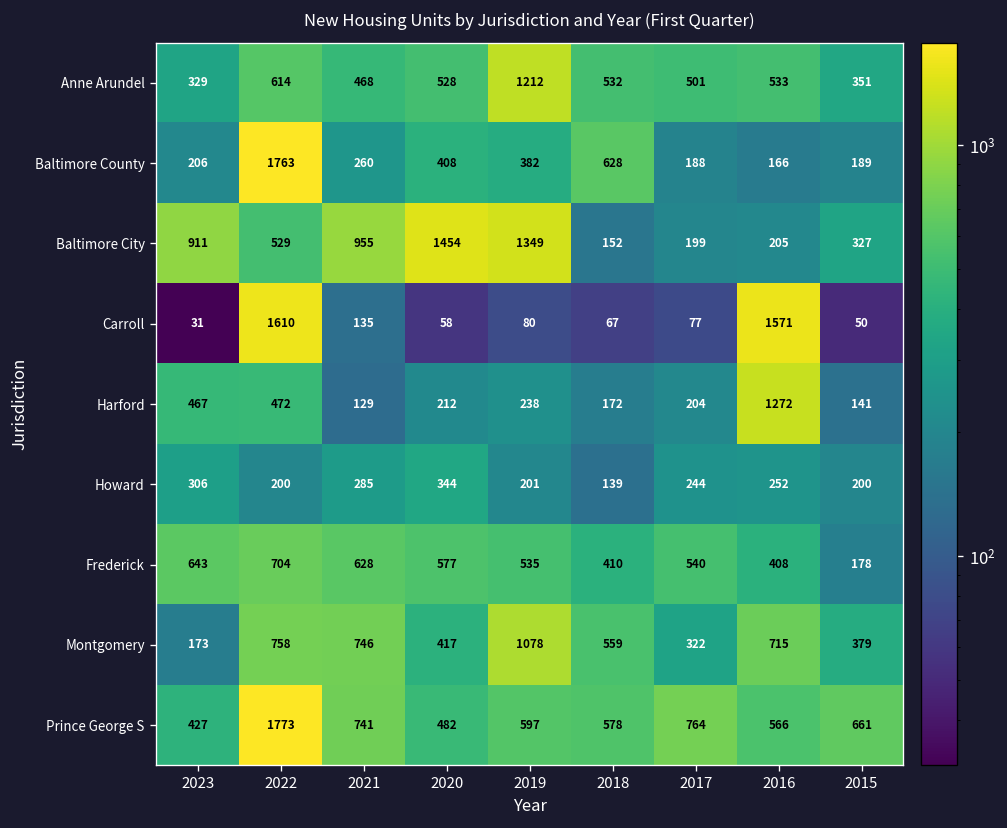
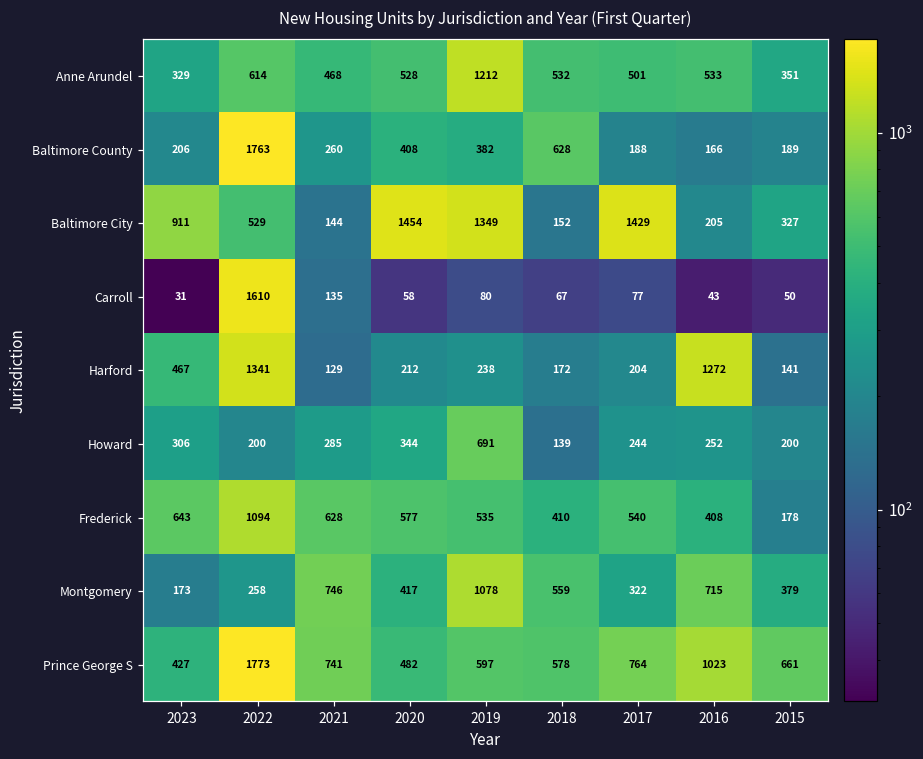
Baltimore City, 2021: 955 -> 144
Baltimore City, 2017: 199 -> 1429
Carroll, 2016: 1571 -> 43
Harford, 2022: 472 -> 1341
Howard, 2019: 201 -> 691
Frederick, 2022: 704 -> 1094
Montgomery, 2022: 758 -> 258
Prince George S, 2016: 566 -> 1023
